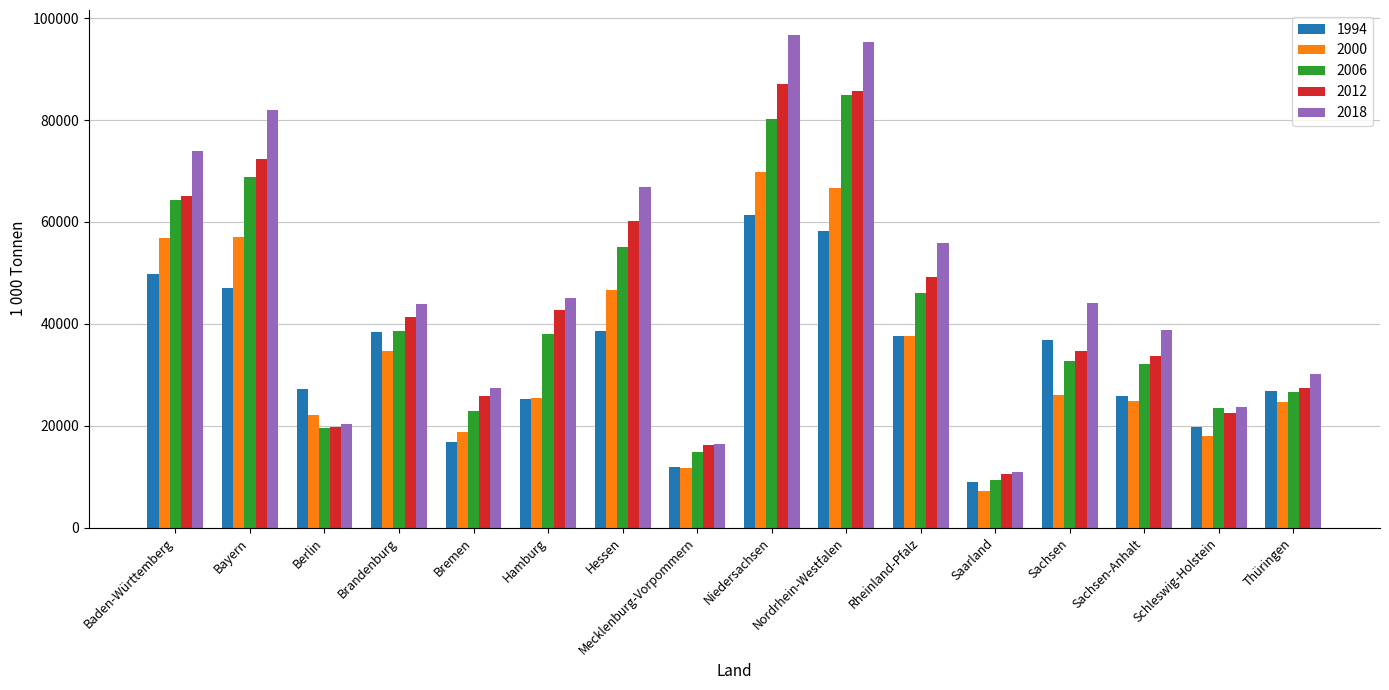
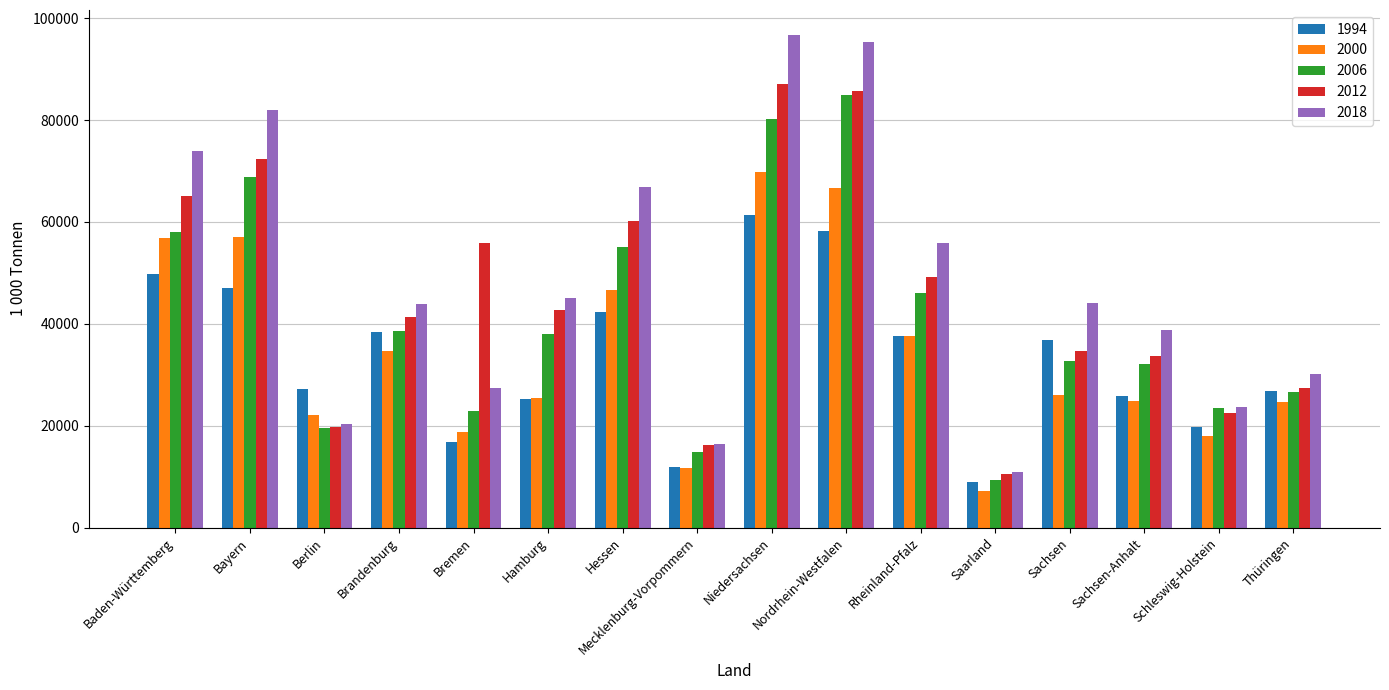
2006, Baden-Württemberg: 64000 -> 58000
2012, Bremen: 26000 -> 56000
1994, Hessen: 39000 -> 42000
